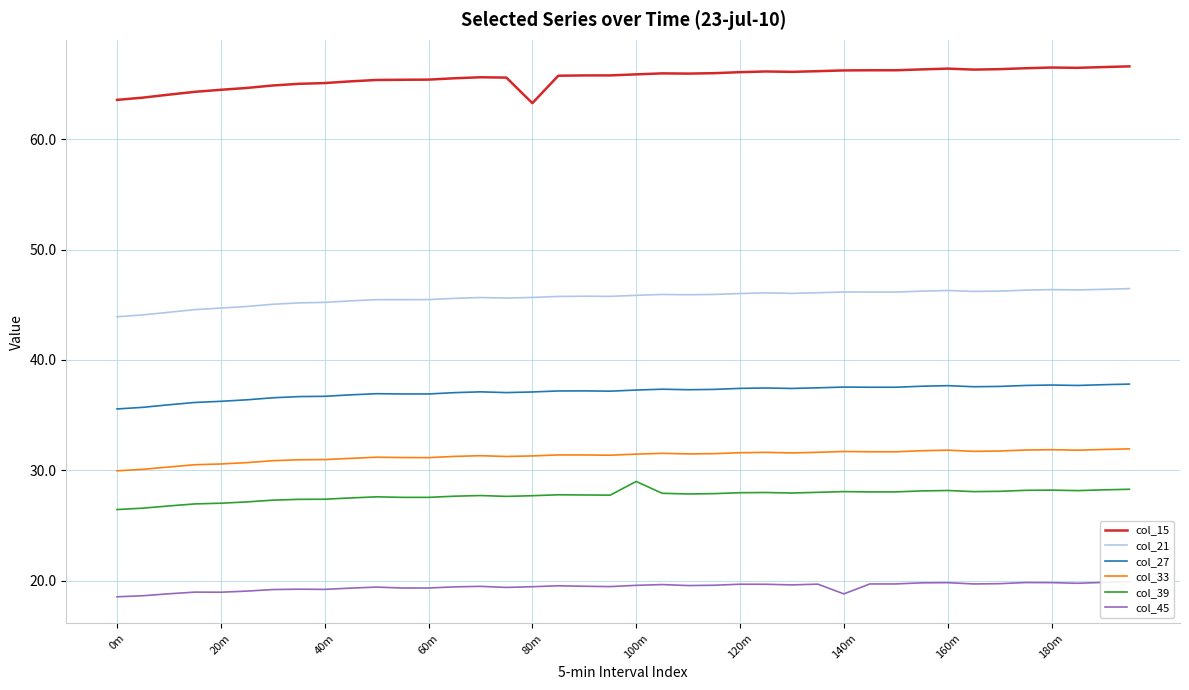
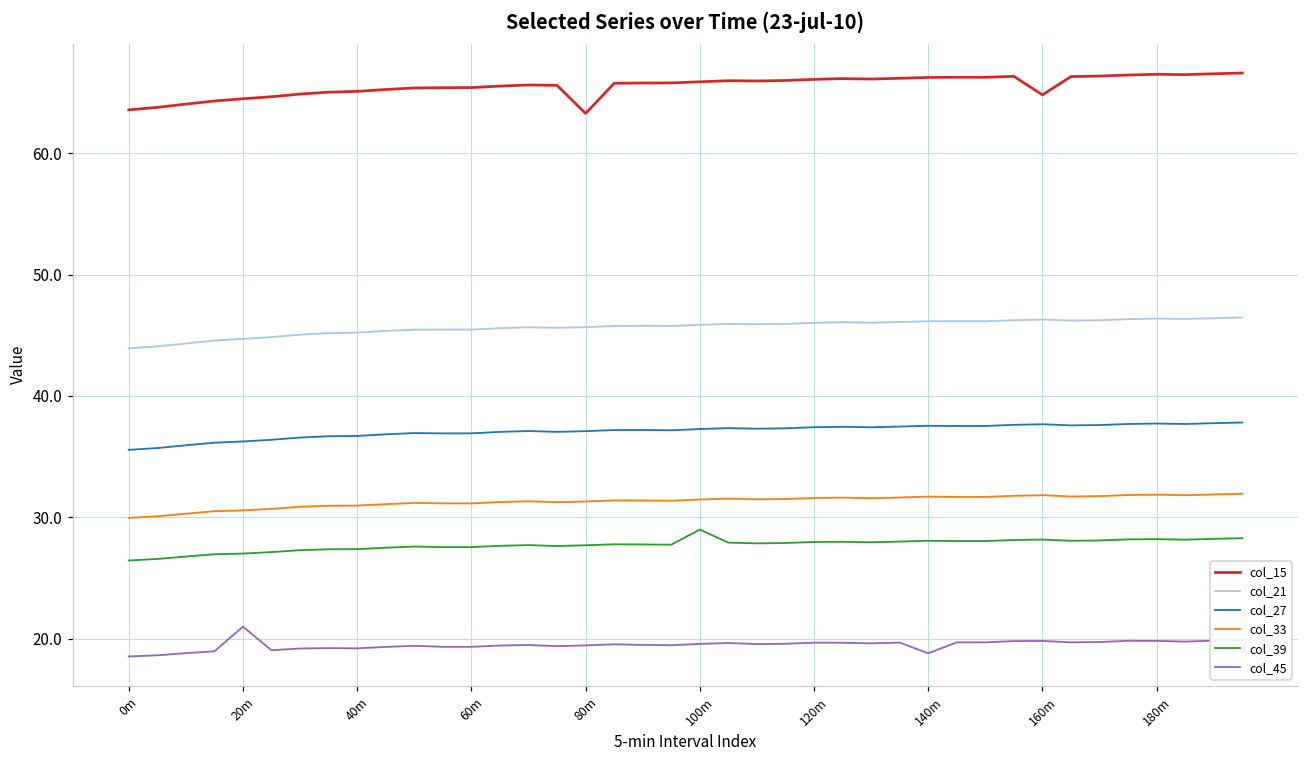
col_45, 20m: 19.0 -> 21.0
col_15, 160m: 66.4 -> 64.8
